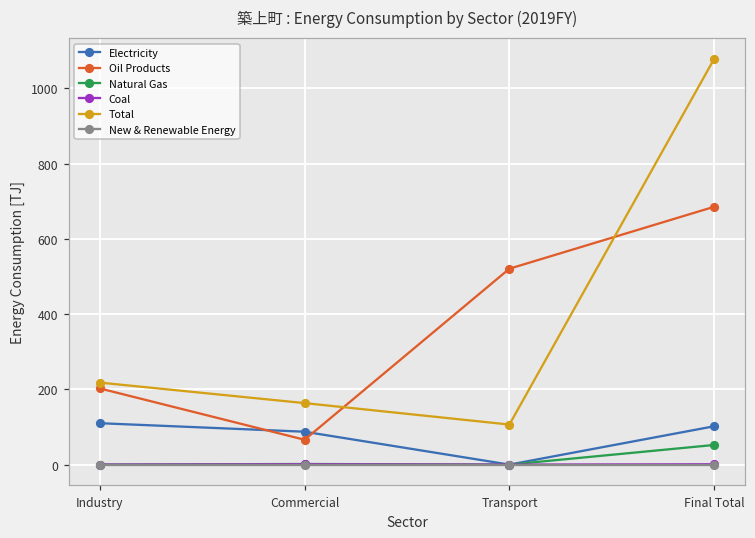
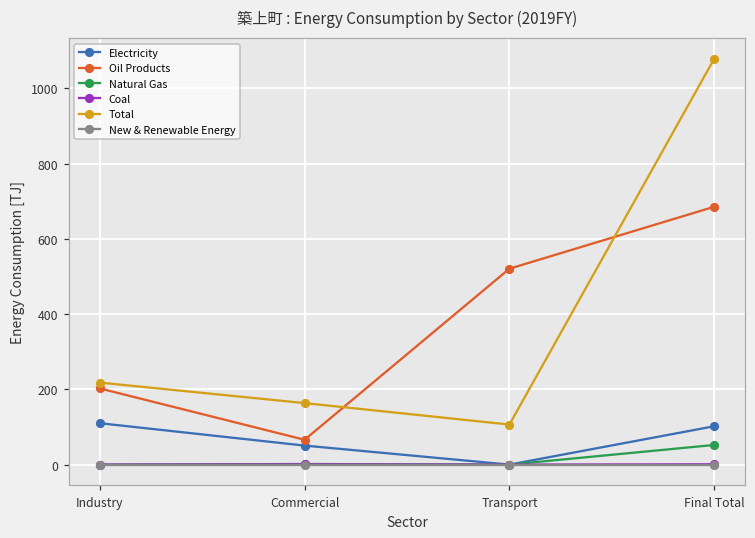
Electricity, Commercial: 90 -> 50
